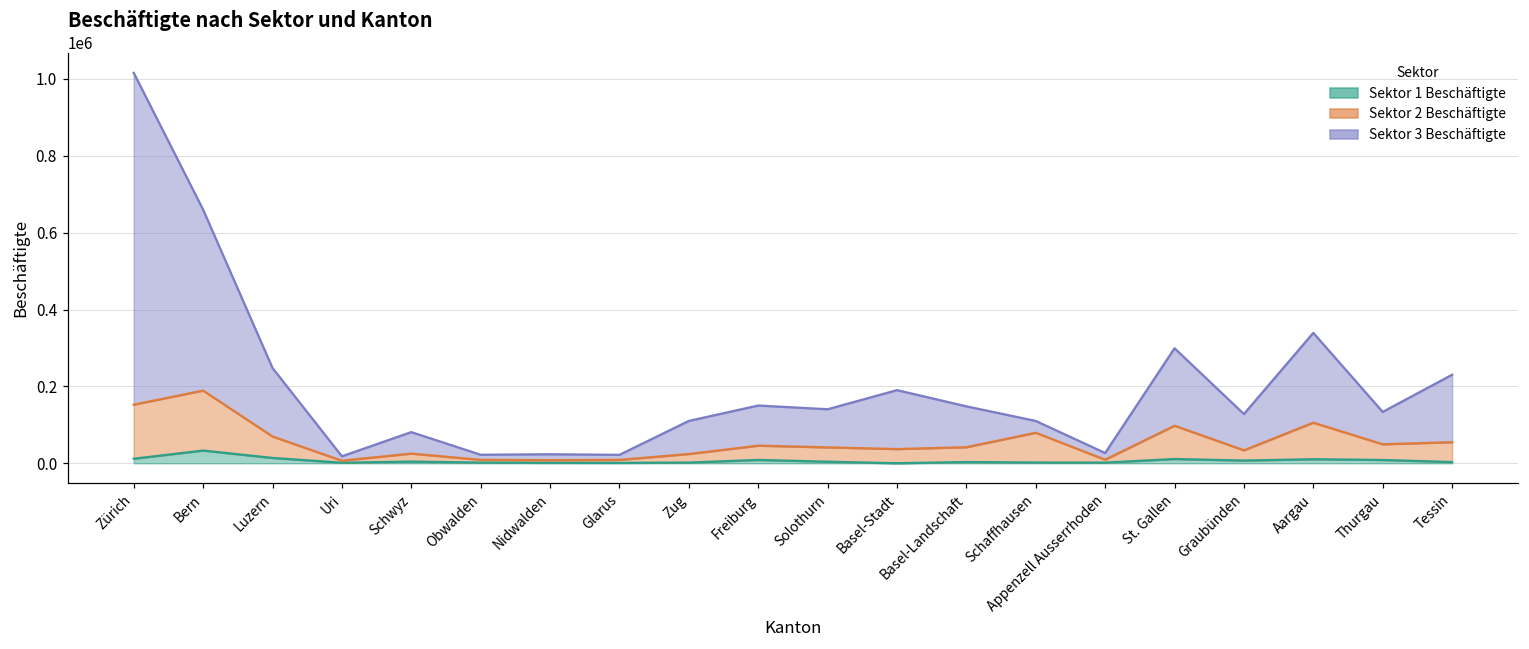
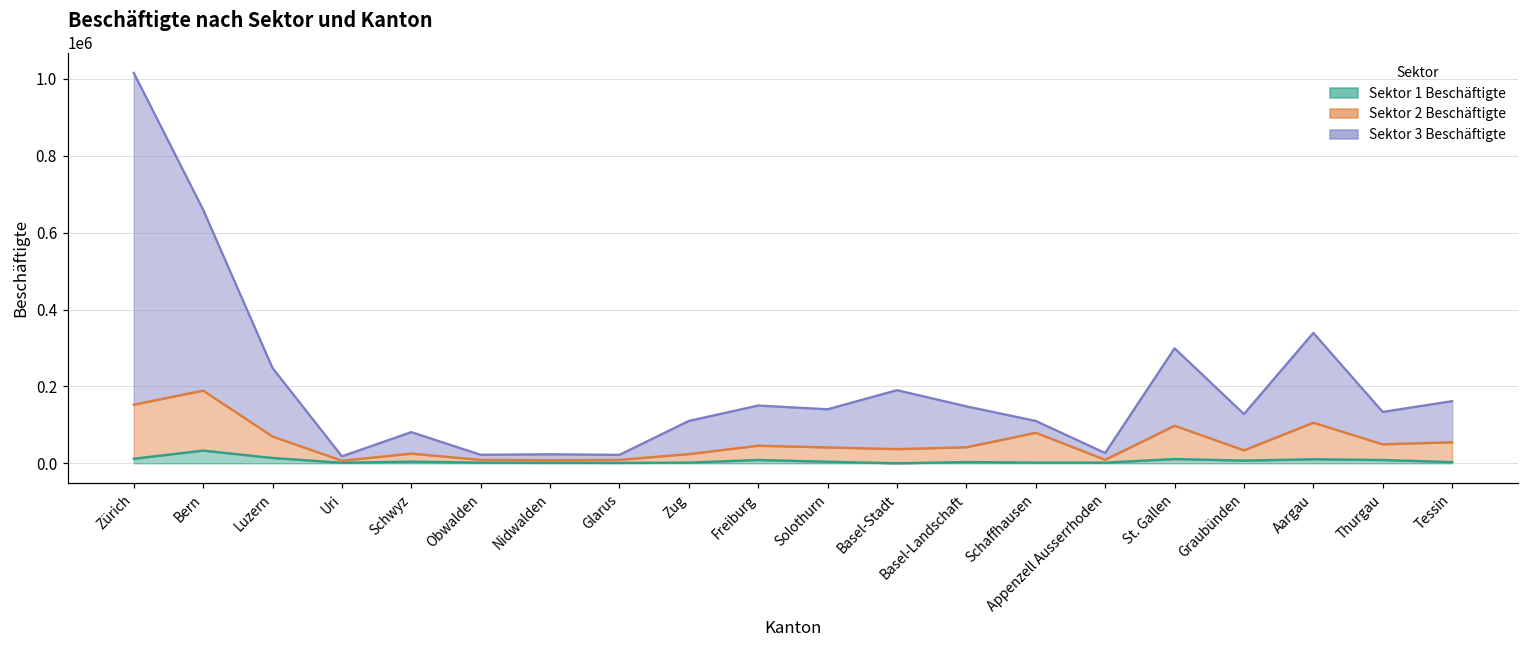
Sektor 3 Beschäftigte, Tessin: 180000 -> 110000
